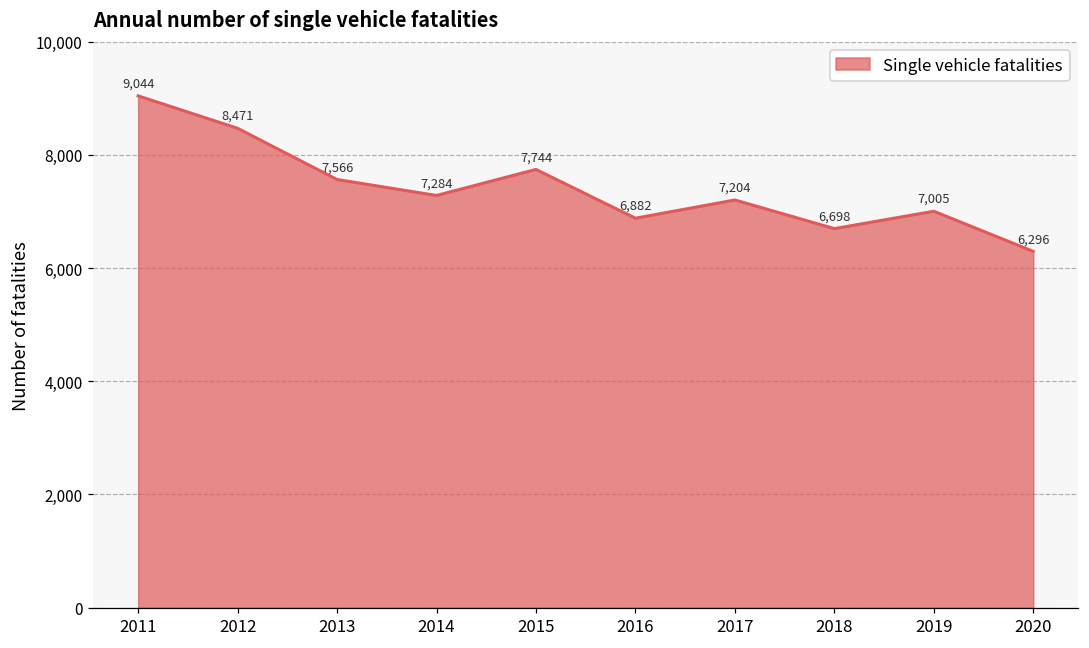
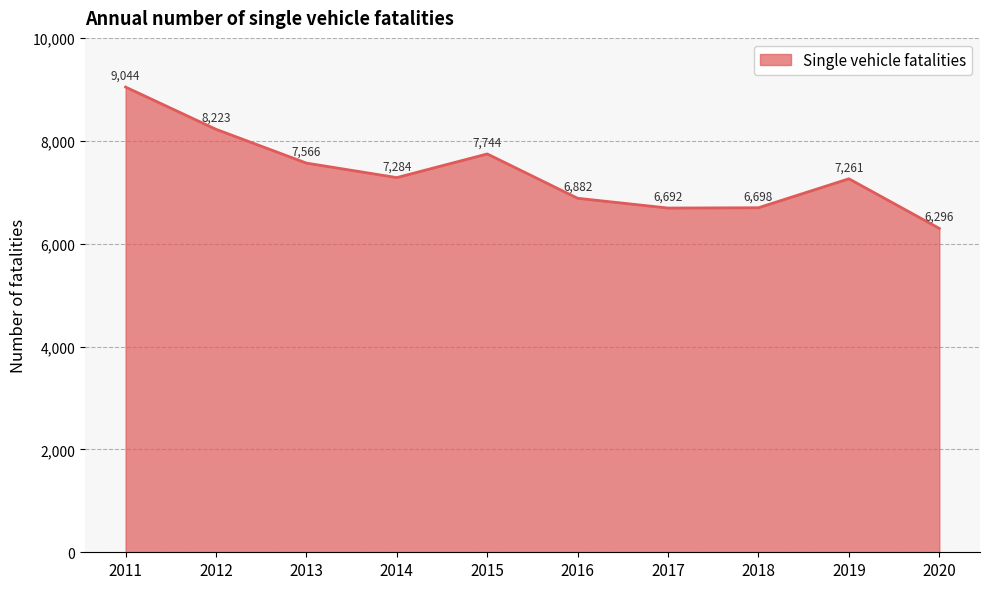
2012: 8,471 -> 8,223
2017: 7,204 -> 6,692
2019: 7,005 -> 7,261
